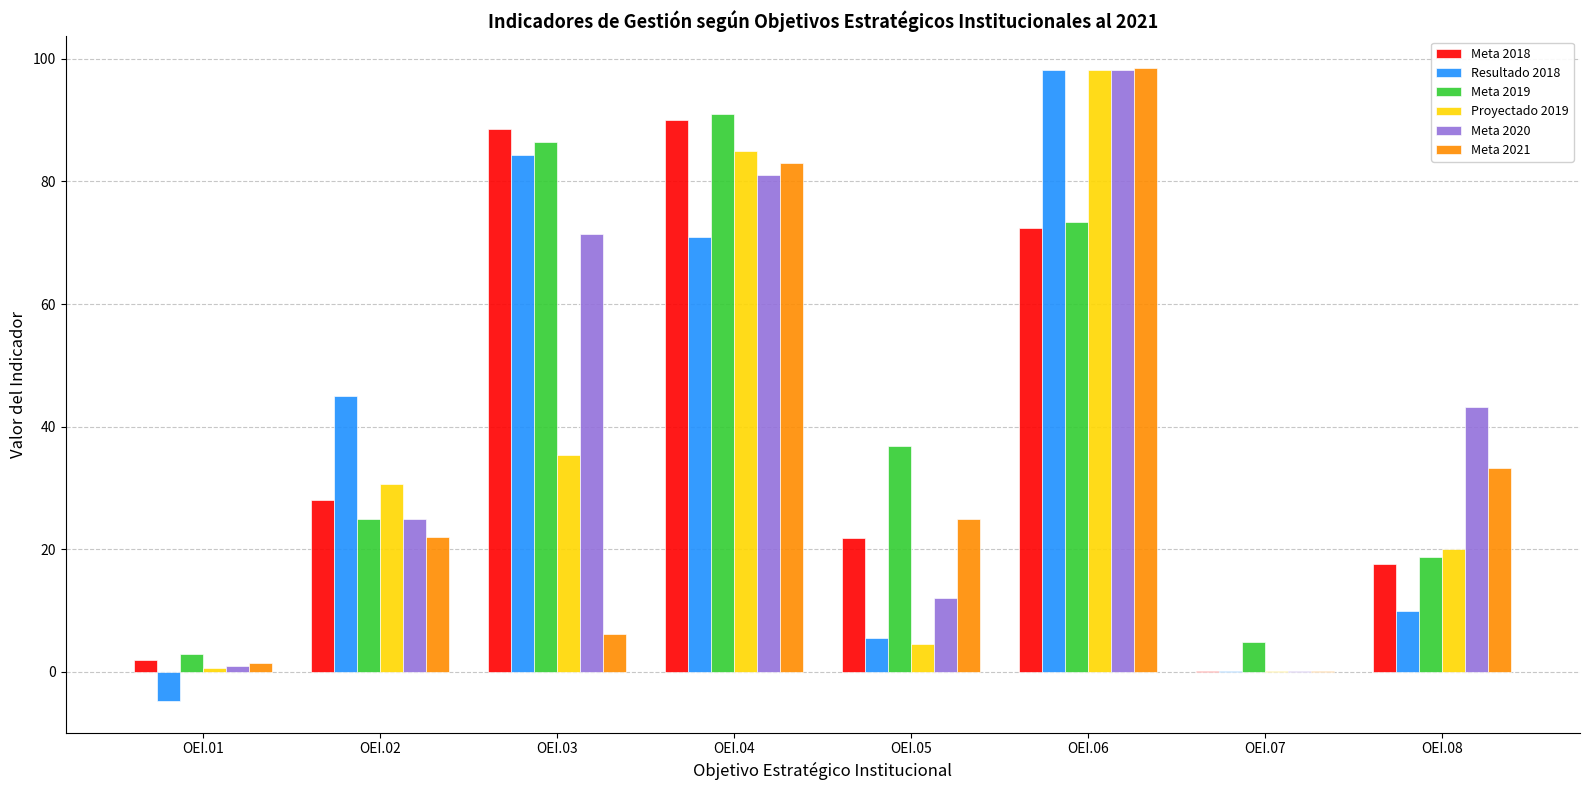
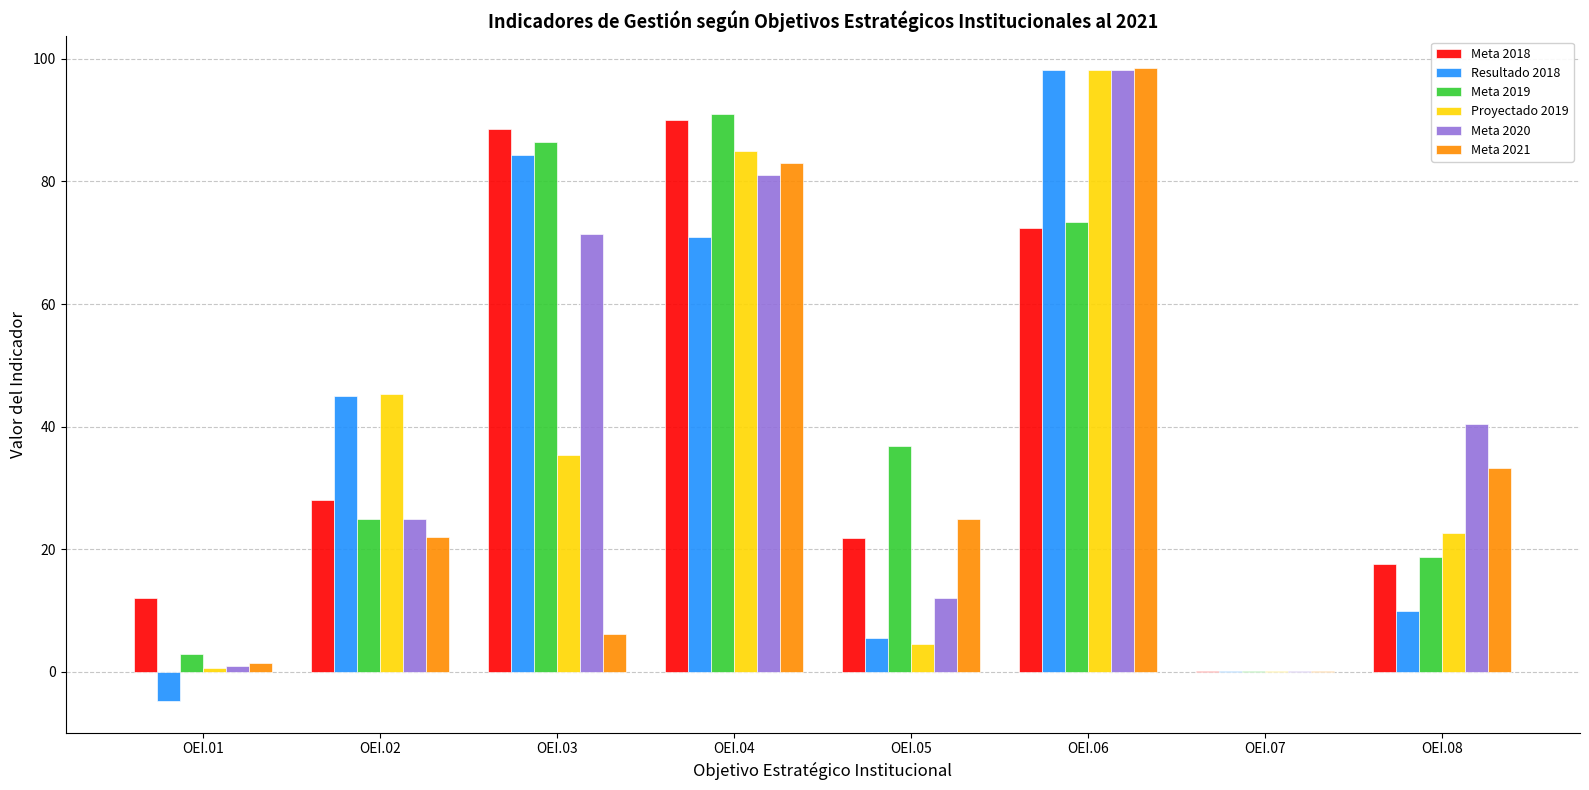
Meta 2018, OEI.01: 2 -> 12
Proyectado 2019, OEI.02: 31 -> 45
Meta 2019, OEI.07: 5 -> 0
Proyectado 2019, OEI.08: 20 -> 23
Meta 2020, OEI.08: 43 -> 40
